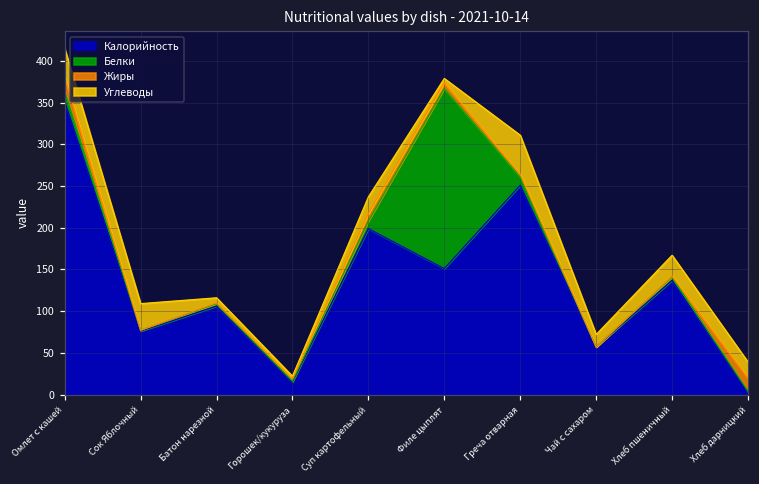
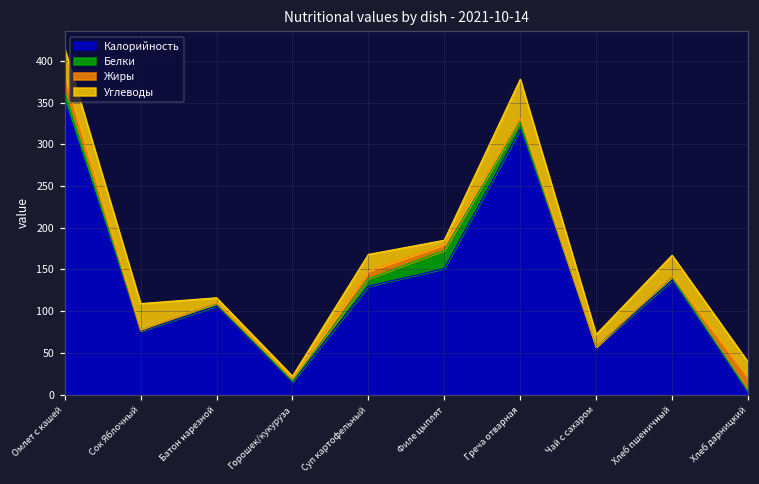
Калорийность, Суп картофельный: 200 -> 130
Белки, Филе цыплят: 220 -> 20
Калорийность, Греча отварная: 250 -> 320
